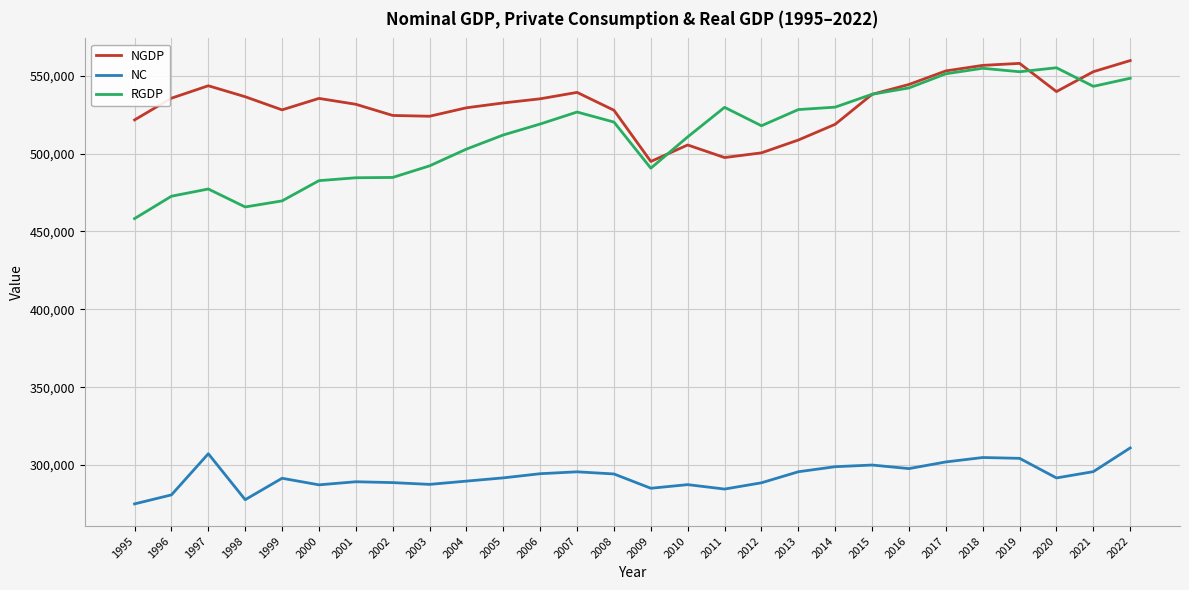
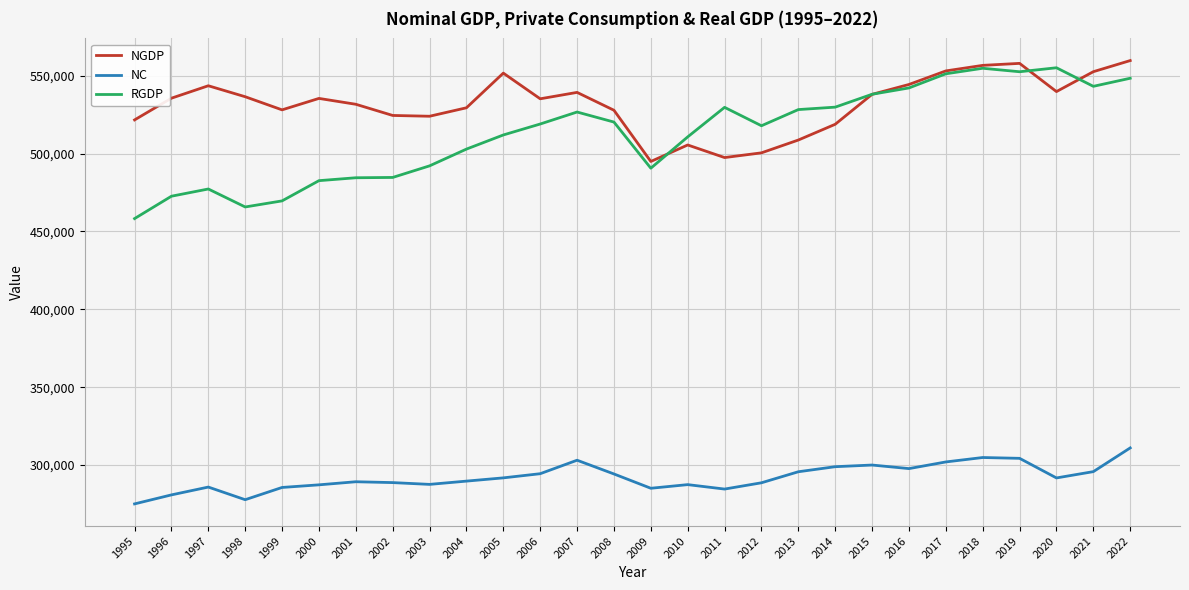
NC, 1997: 307,000 -> 286,000
NC, 1999: 292,000 -> 286,000
NGDP, 2005: 533,000 -> 552,000
NC, 2007: 296,000 -> 303,000
